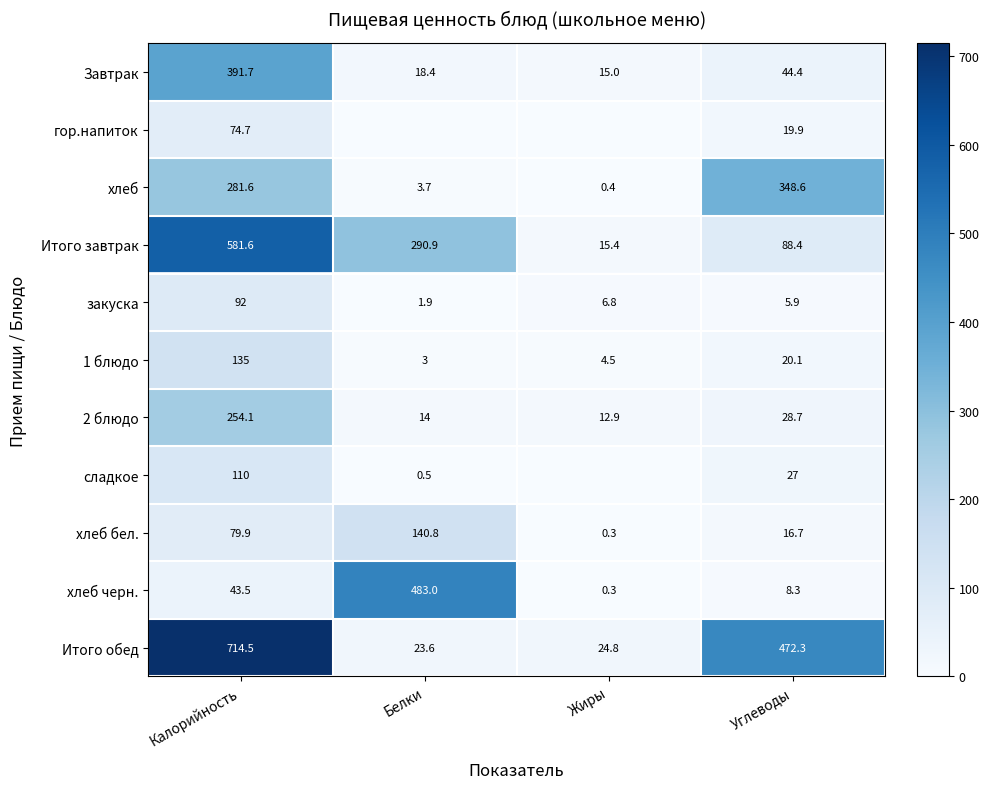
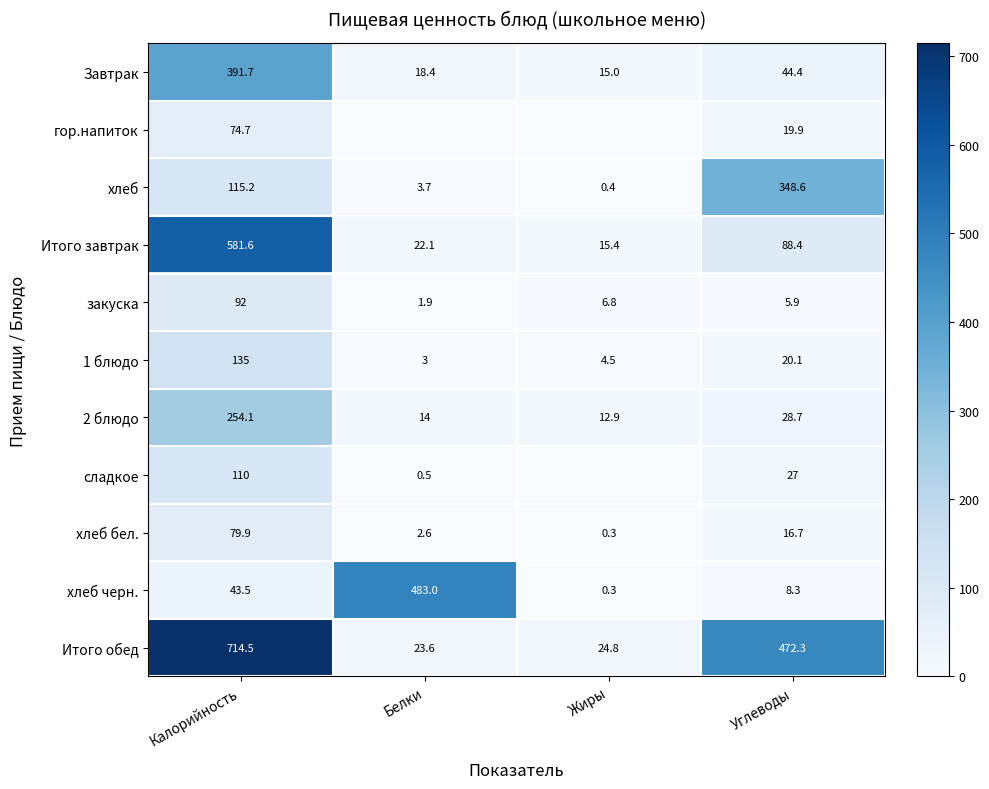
хлеб, Калорийность: 281.6 -> 115.2
Итого завтрак, Белки: 290.9 -> 22.1
хлеб бел., Белки: 140.8 -> 2.6
